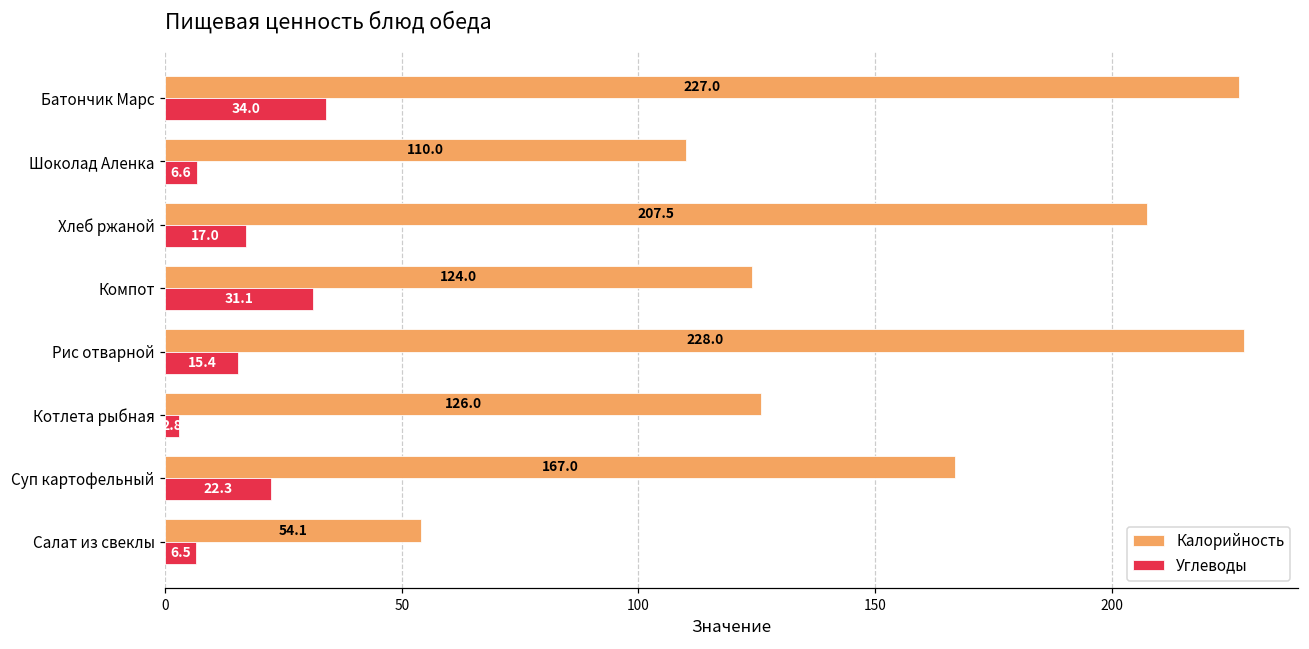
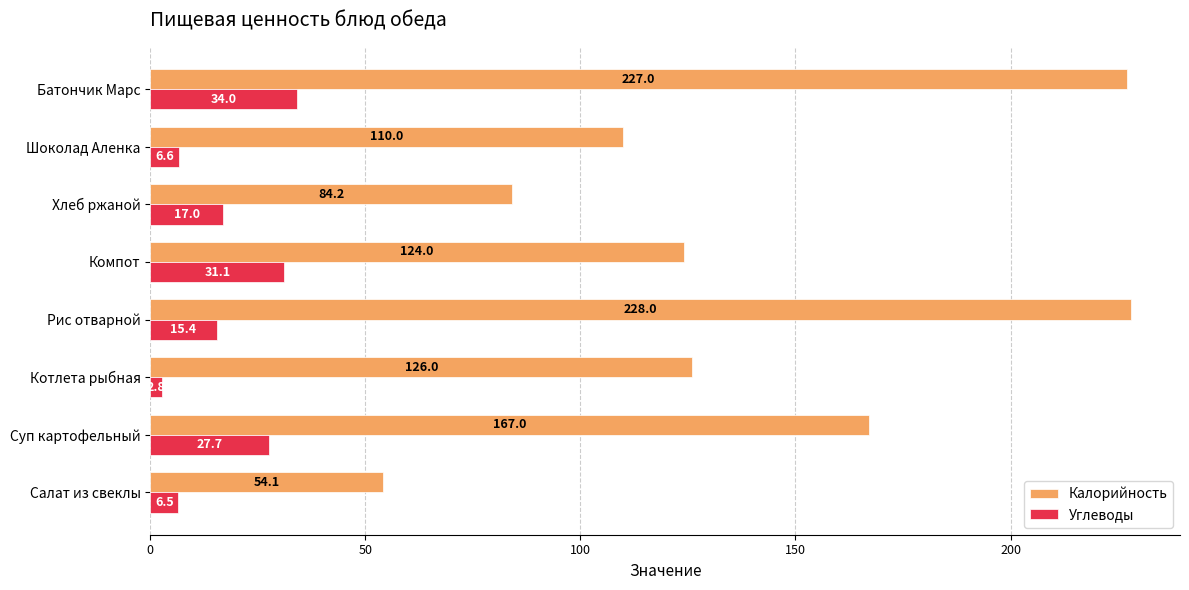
Калорийность, Хлеб ржаной: 207.5 -> 84.2
Углеводы, Суп картофельный: 22.3 -> 27.7
